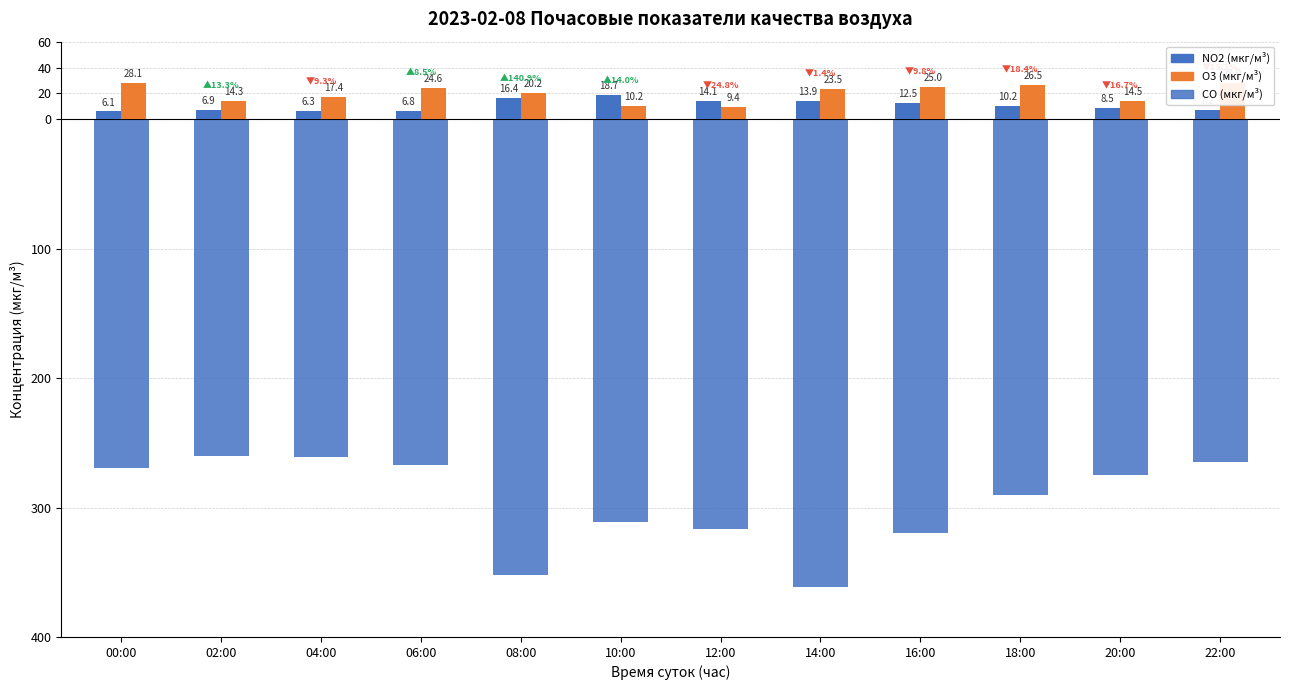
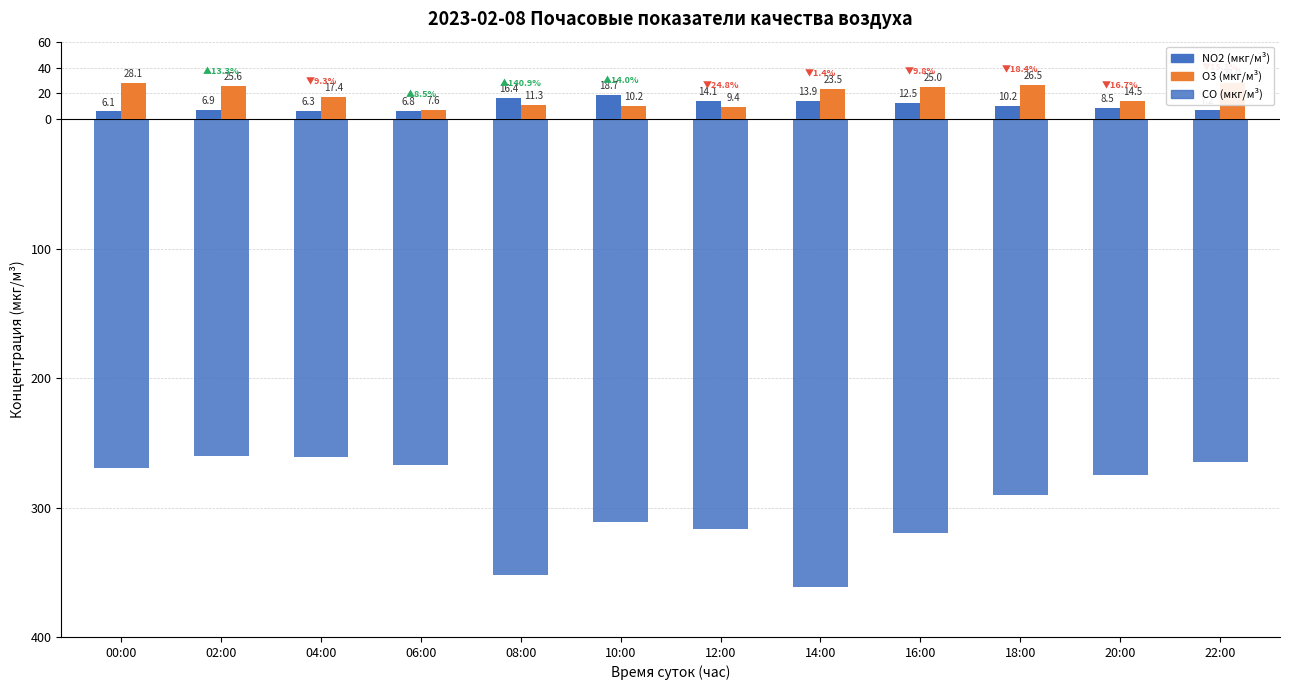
O3 (мкг/м³), 02:00: 14.3 -> 25.6
O3 (мкг/м³), 06:00: 24.6 -> 7.6
O3 (мкг/м³), 08:00: 20.2 -> 11.3
